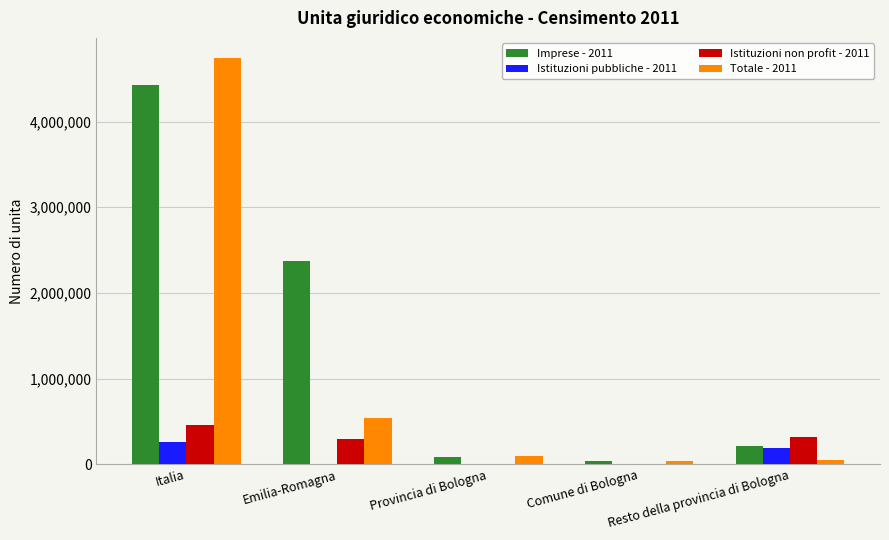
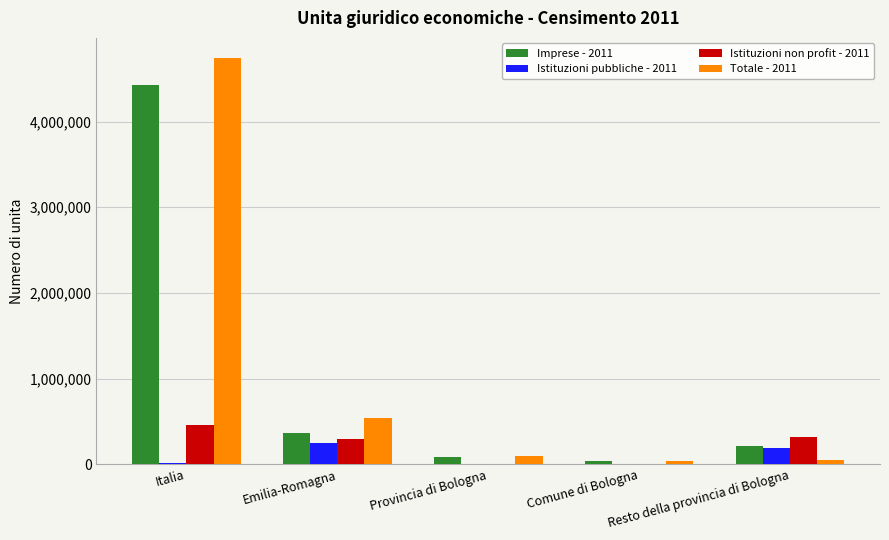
Istituzioni pubbliche - 2011, Italia: 300,000 -> 0
Imprese - 2011, Emilia-Romagna: 2,400,000 -> 400,000
Istituzioni pubbliche - 2011, Emilia-Romagna: 0 -> 200,000
